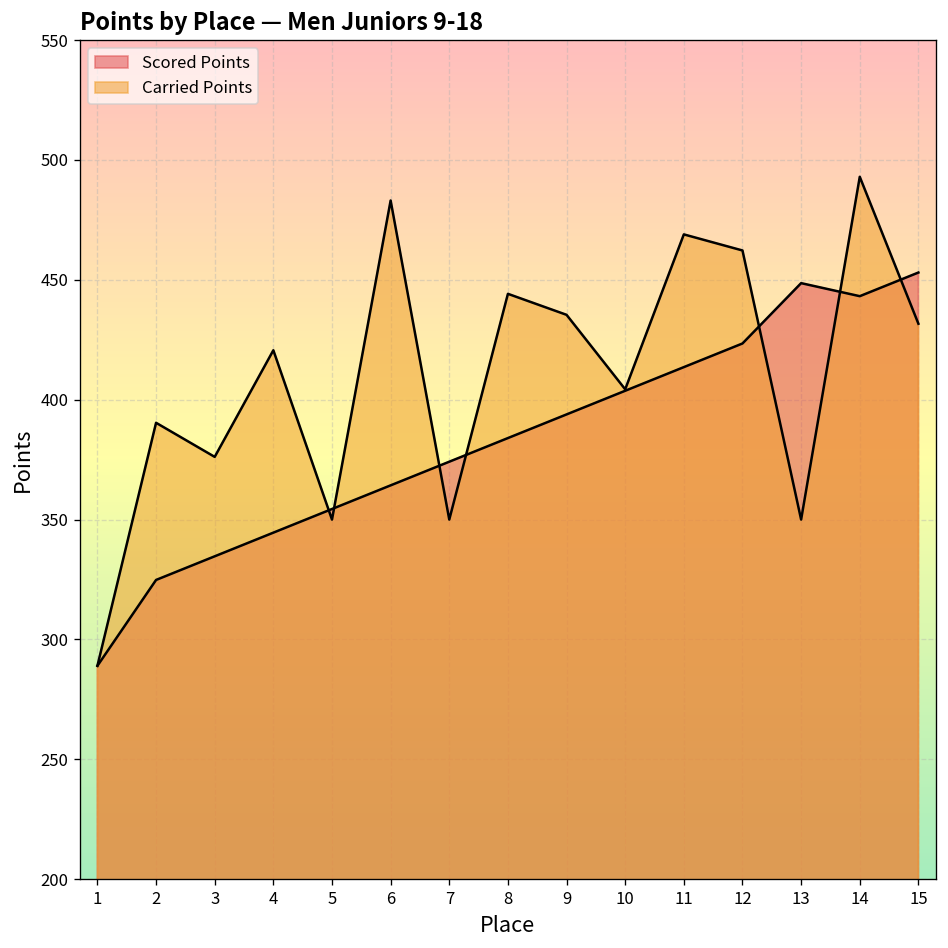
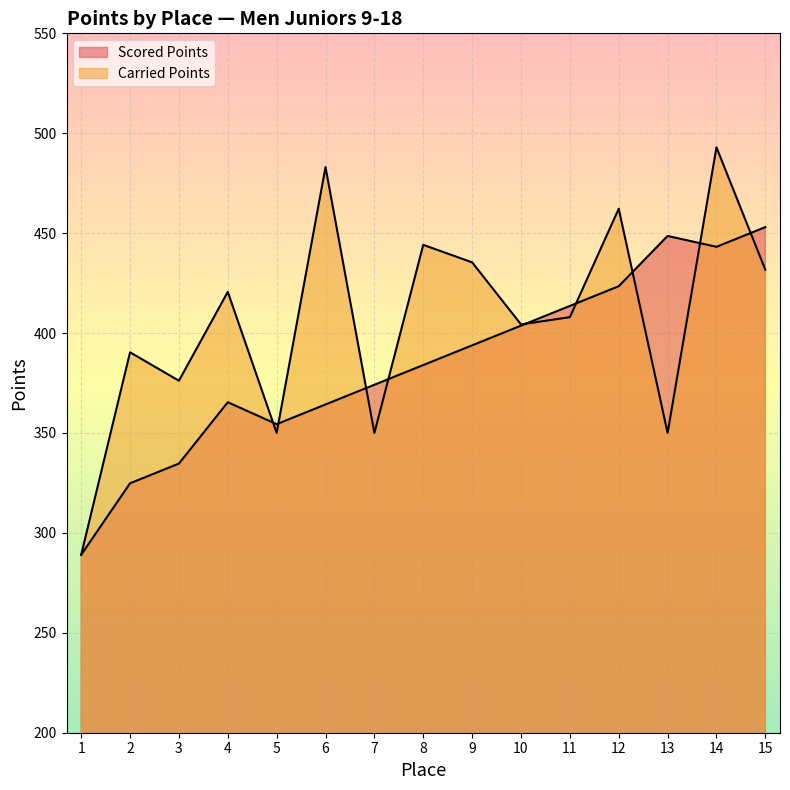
Scored Points, 4: 345 -> 365
Carried Points, 11: 469 -> 408
